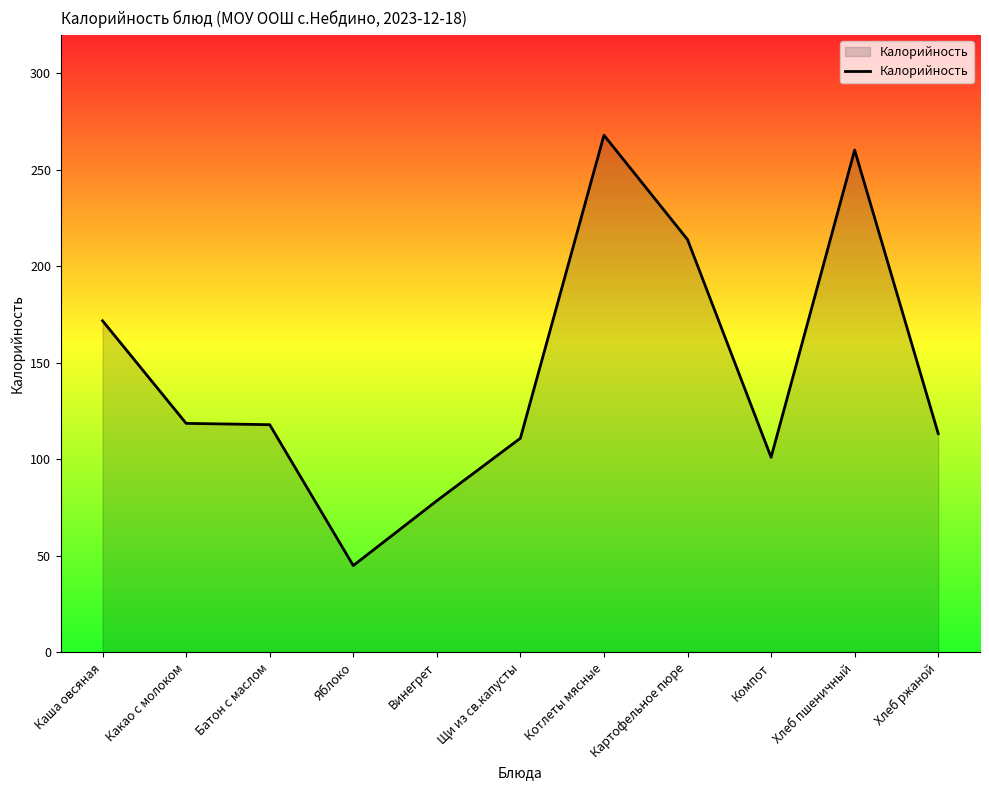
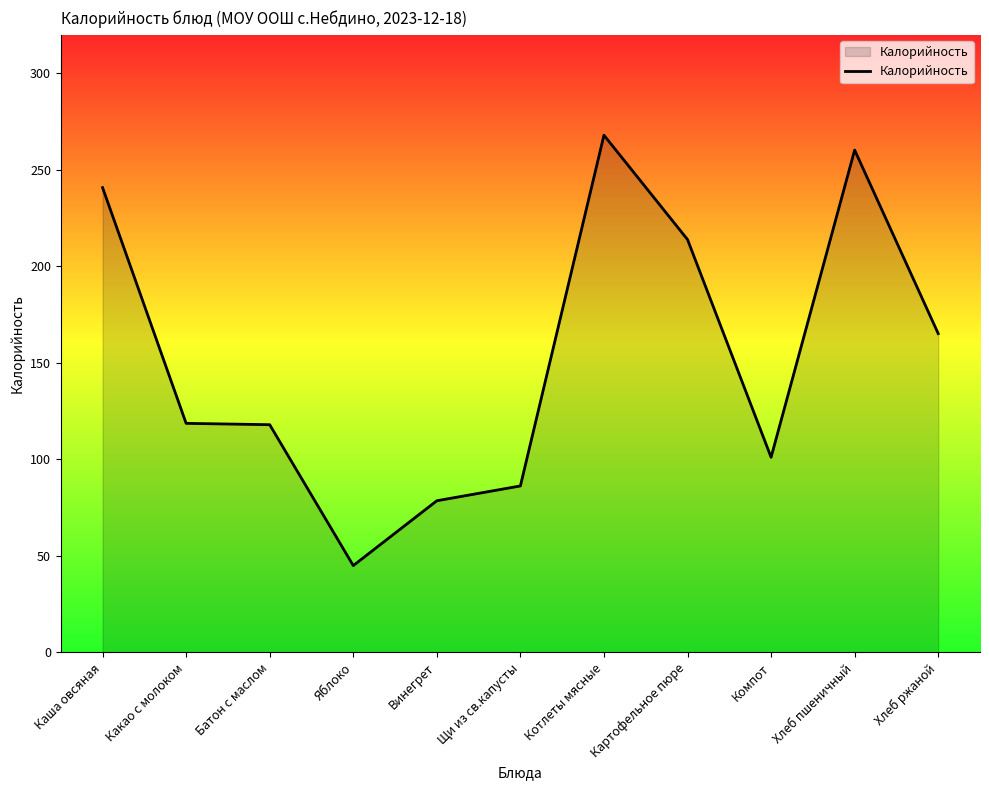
Каша овсяная: 172 -> 241
Щи из св.капусты: 111 -> 86
Хлеб ржаной: 113 -> 165
